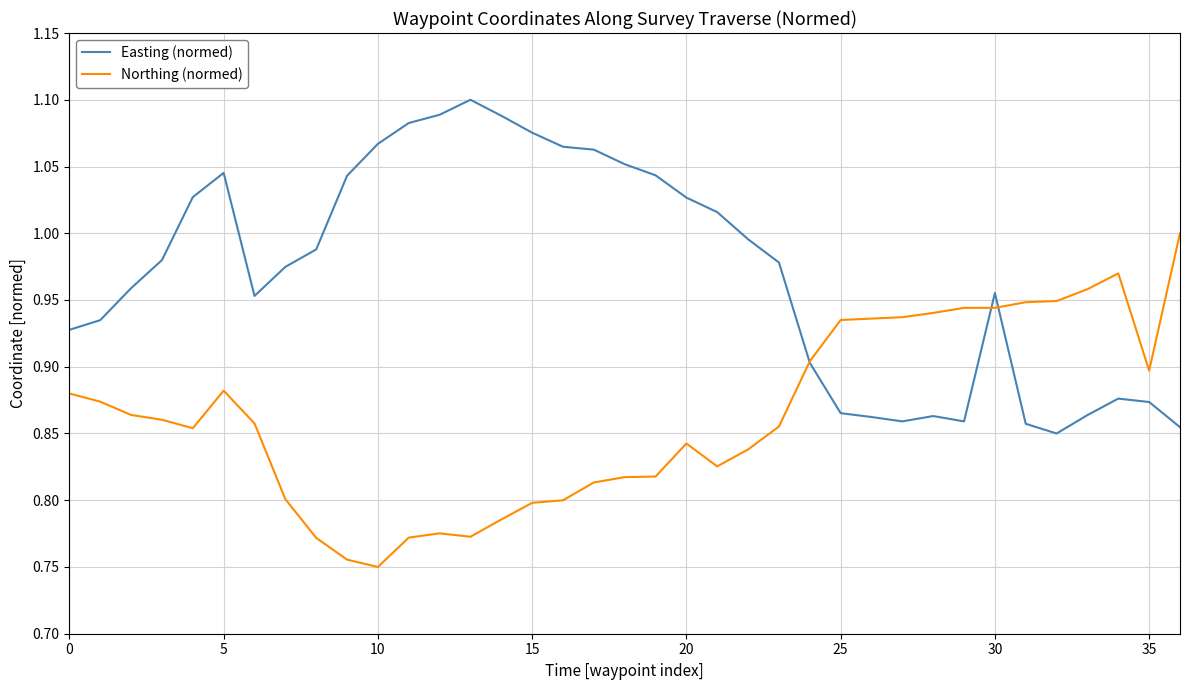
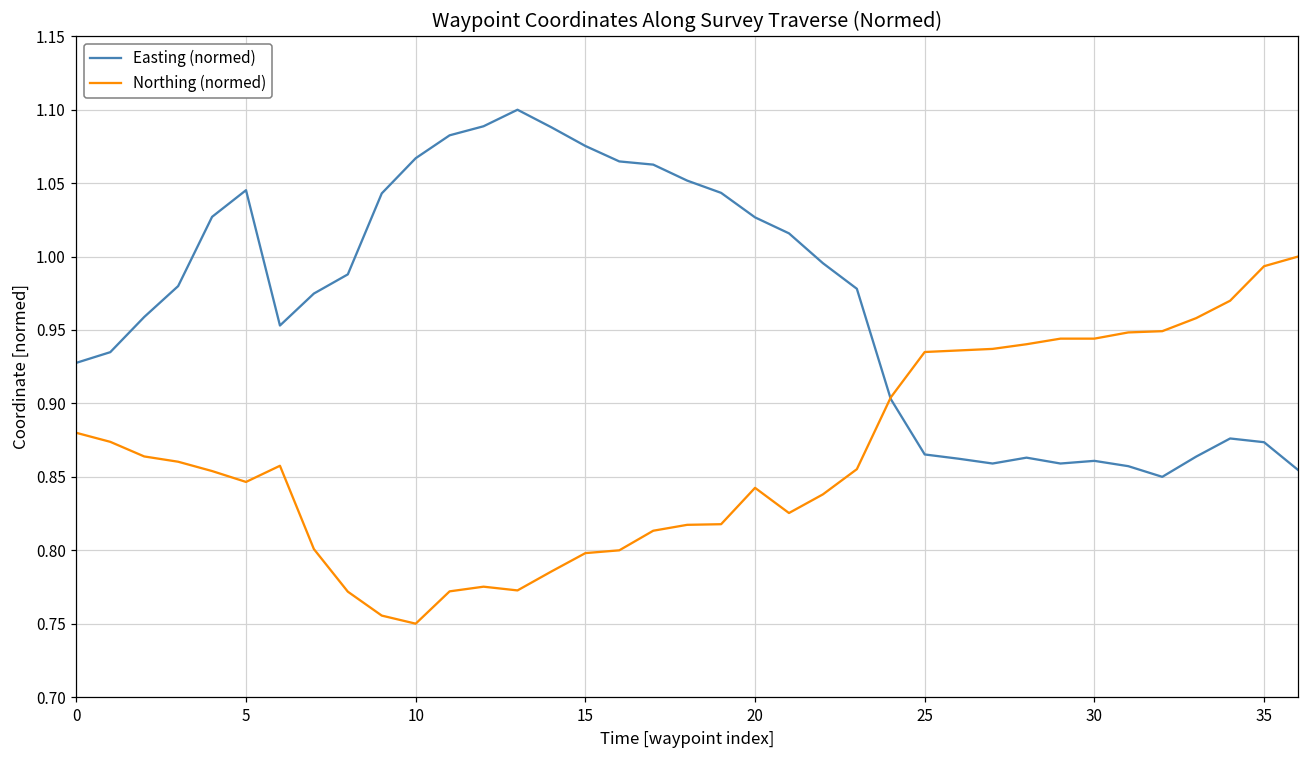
Northing (normed), 5: 0.882 -> 0.847
Easting (normed), 30: 0.955 -> 0.861
Northing (normed), 35: 0.897 -> 0.993
